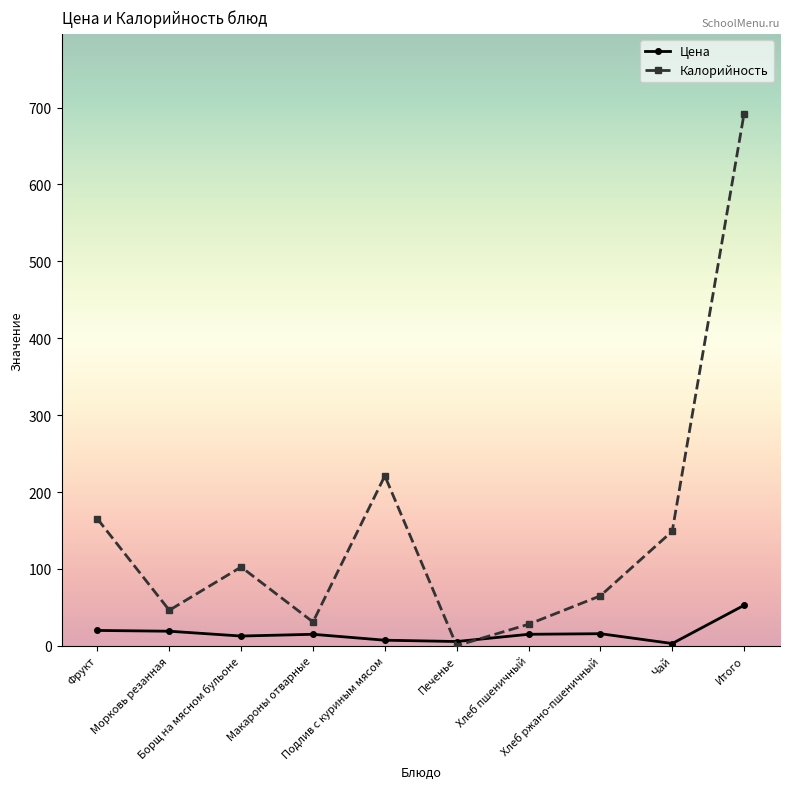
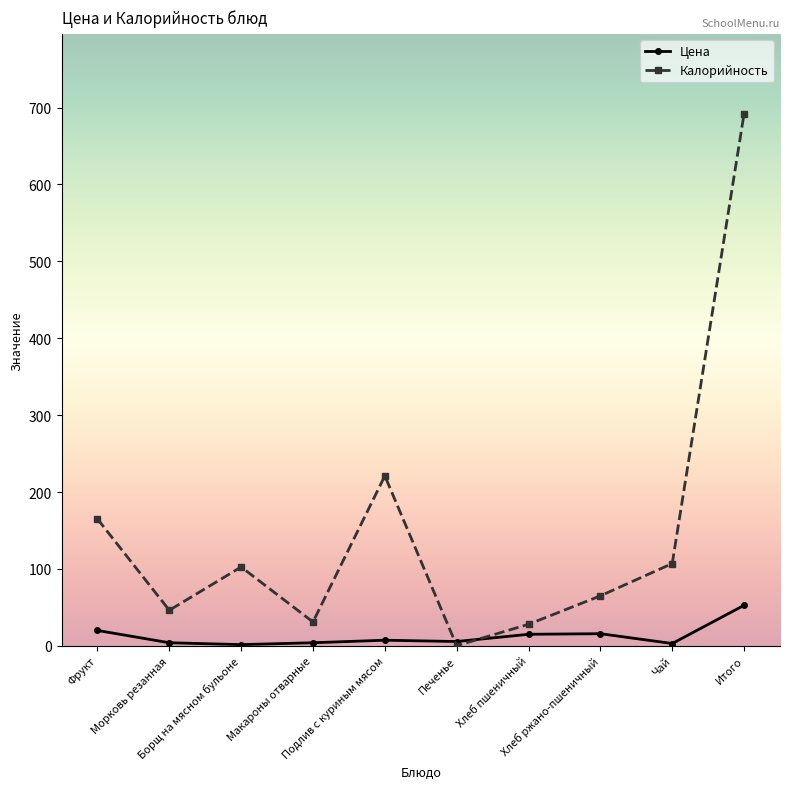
Цена, Морковь резанная: 20 -> 0
Цена, Борщ на мясном бульоне: 10 -> 0
Цена, Макароны отварные: 20 -> 0
Калорийность, Чай: 150 -> 110
